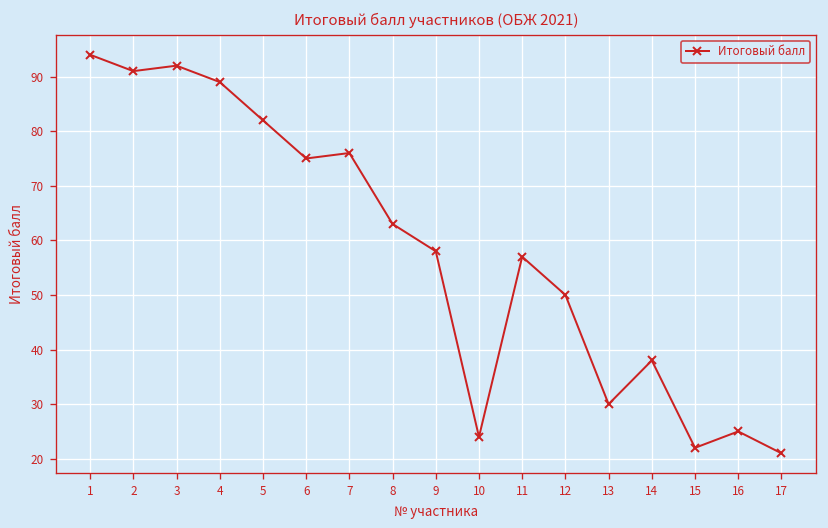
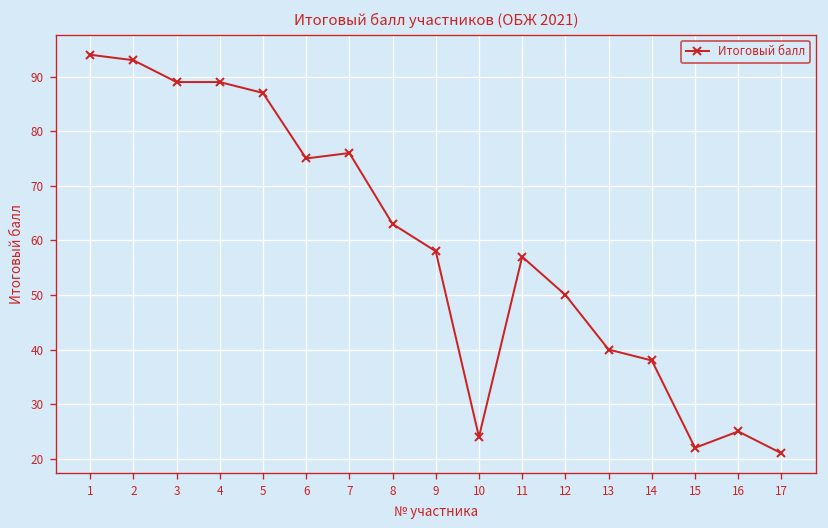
2: 91 -> 93
3: 92 -> 89
5: 82 -> 87
13: 30 -> 40
